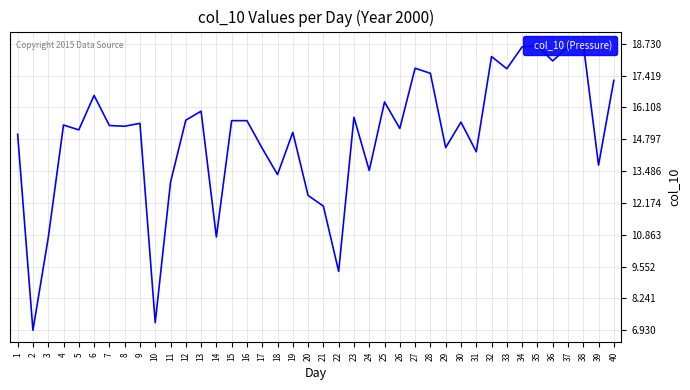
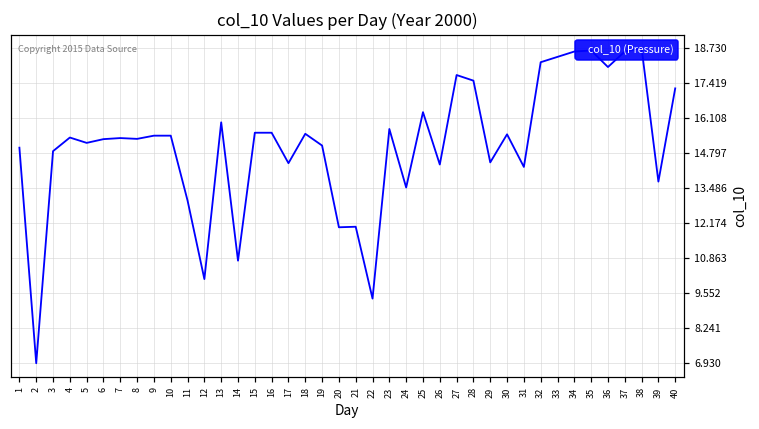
3: 10.7 -> 14.9
6: 16.6 -> 15.3
10: 7.2 -> 15.5
12: 15.6 -> 10.1
18: 13.3 -> 15.5
20: 12.5 -> 12.0
26: 15.2 -> 14.4
33: 17.7 -> 18.4
